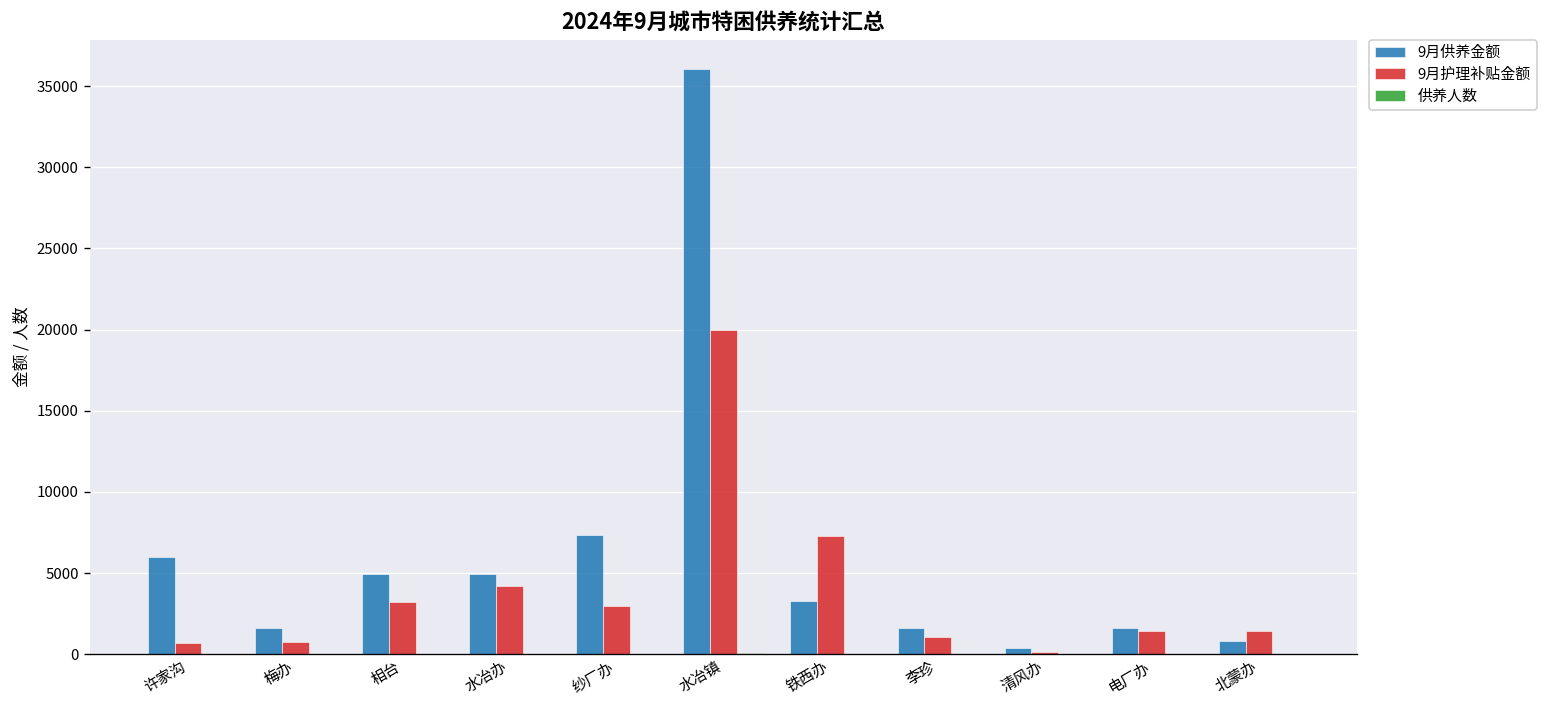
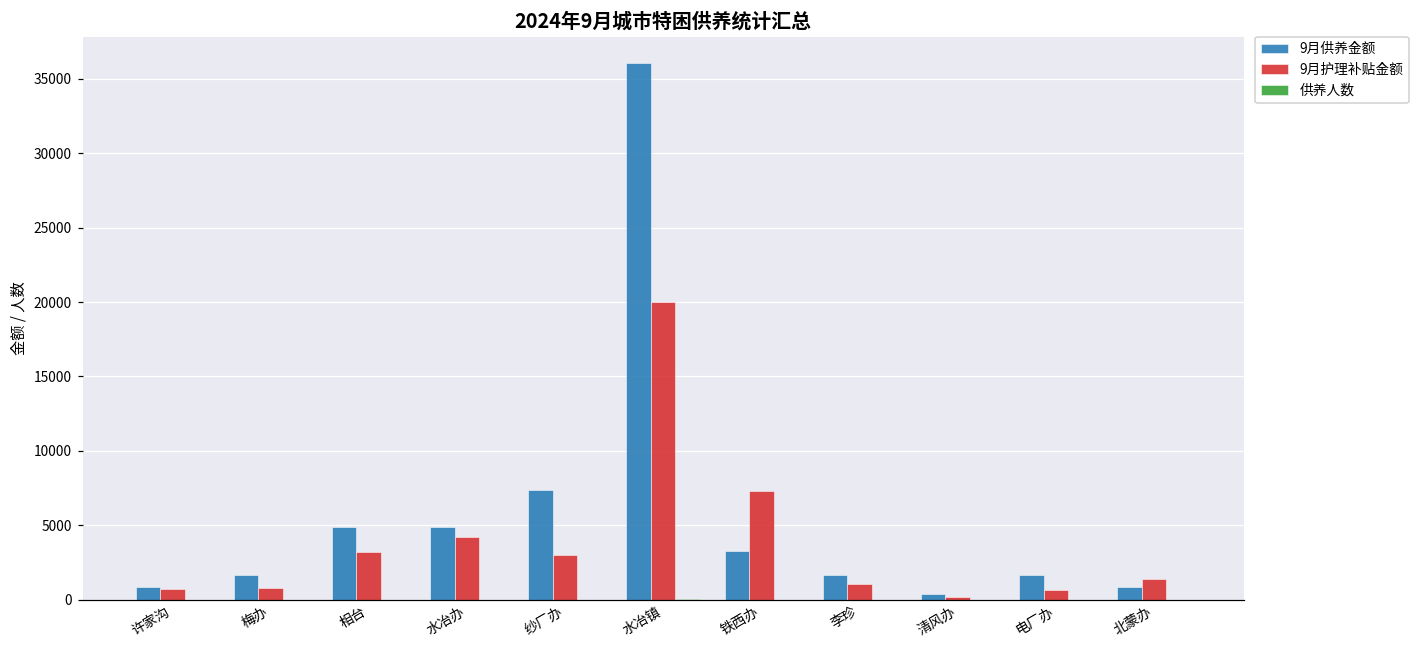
9月供养金额, 许家沟: 6000 -> 800
9月护理补贴金额, 电厂办: 1400 -> 600
